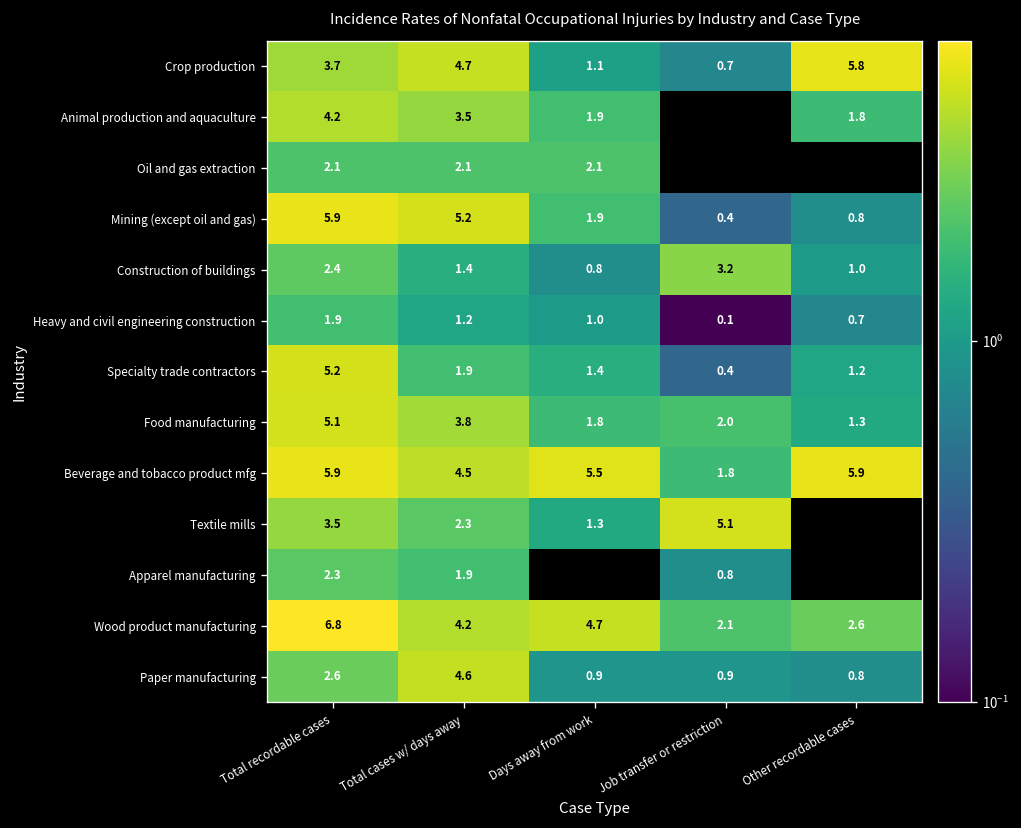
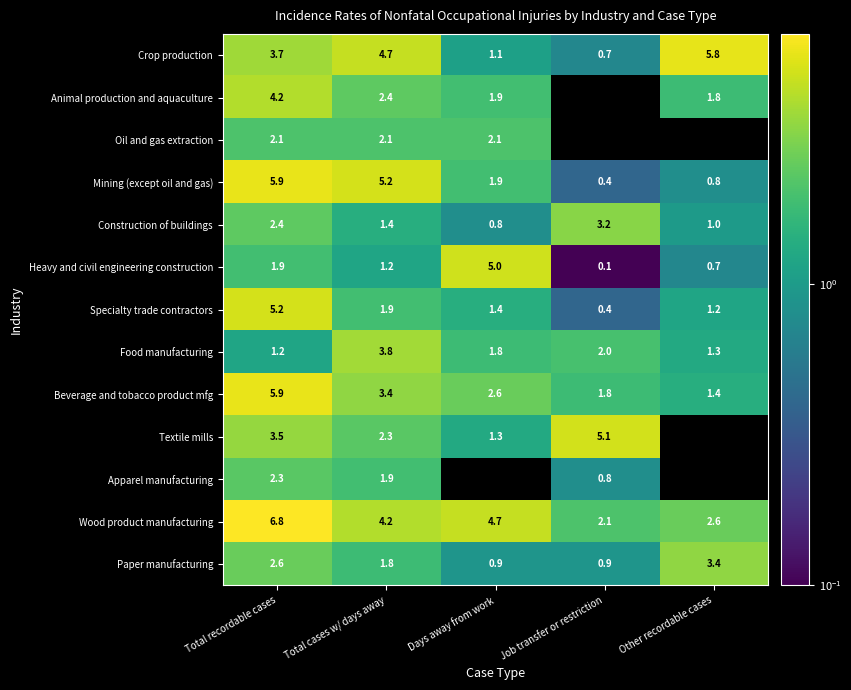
Animal production and aquaculture, Total cases w/ days away: 3.5 -> 2.4
Heavy and civil engineering construction, Days away from work: 1.0 -> 5.0
Food manufacturing, Total recordable cases: 5.1 -> 1.2
Beverage and tobacco product mfg, Total cases w/ days away: 4.5 -> 3.4
Beverage and tobacco product mfg, Days away from work: 5.5 -> 2.6
Beverage and tobacco product mfg, Other recordable cases: 5.9 -> 1.4
Paper manufacturing, Total cases w/ days away: 4.6 -> 1.8
Paper manufacturing, Other recordable cases: 0.8 -> 3.4
